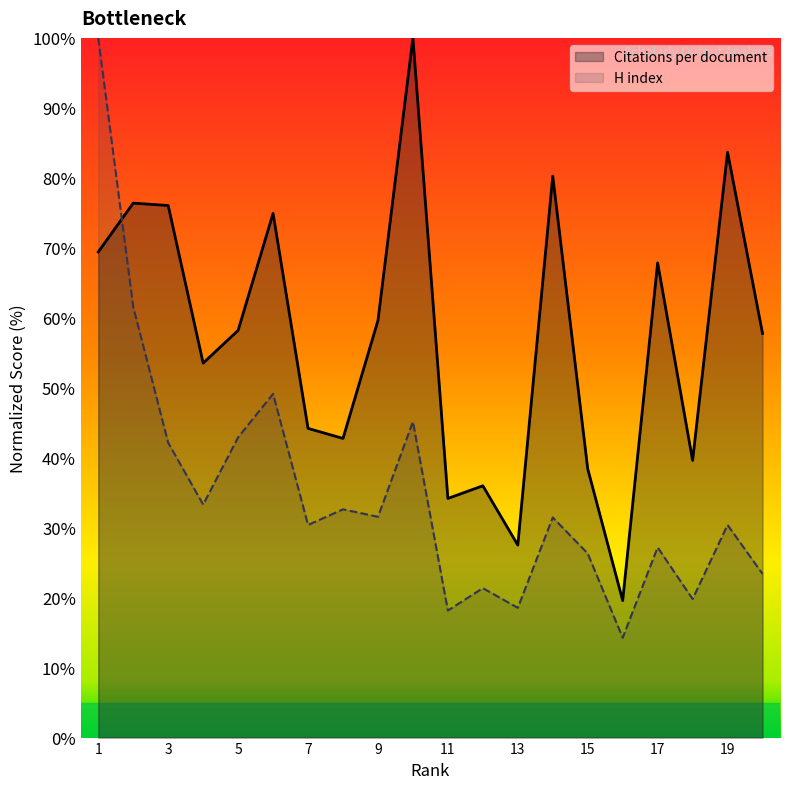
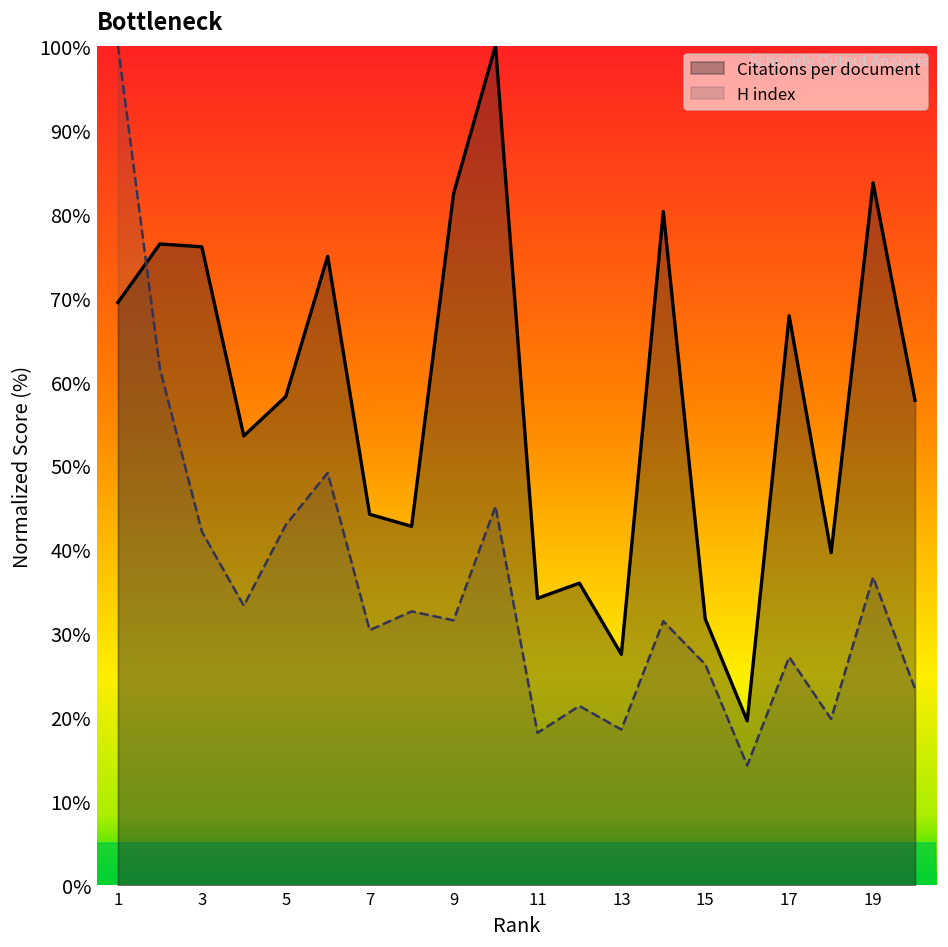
Citations per document, 9: 60% -> 82%
Citations per document, 15: 38% -> 32%
H index, 19: 30% -> 37%
